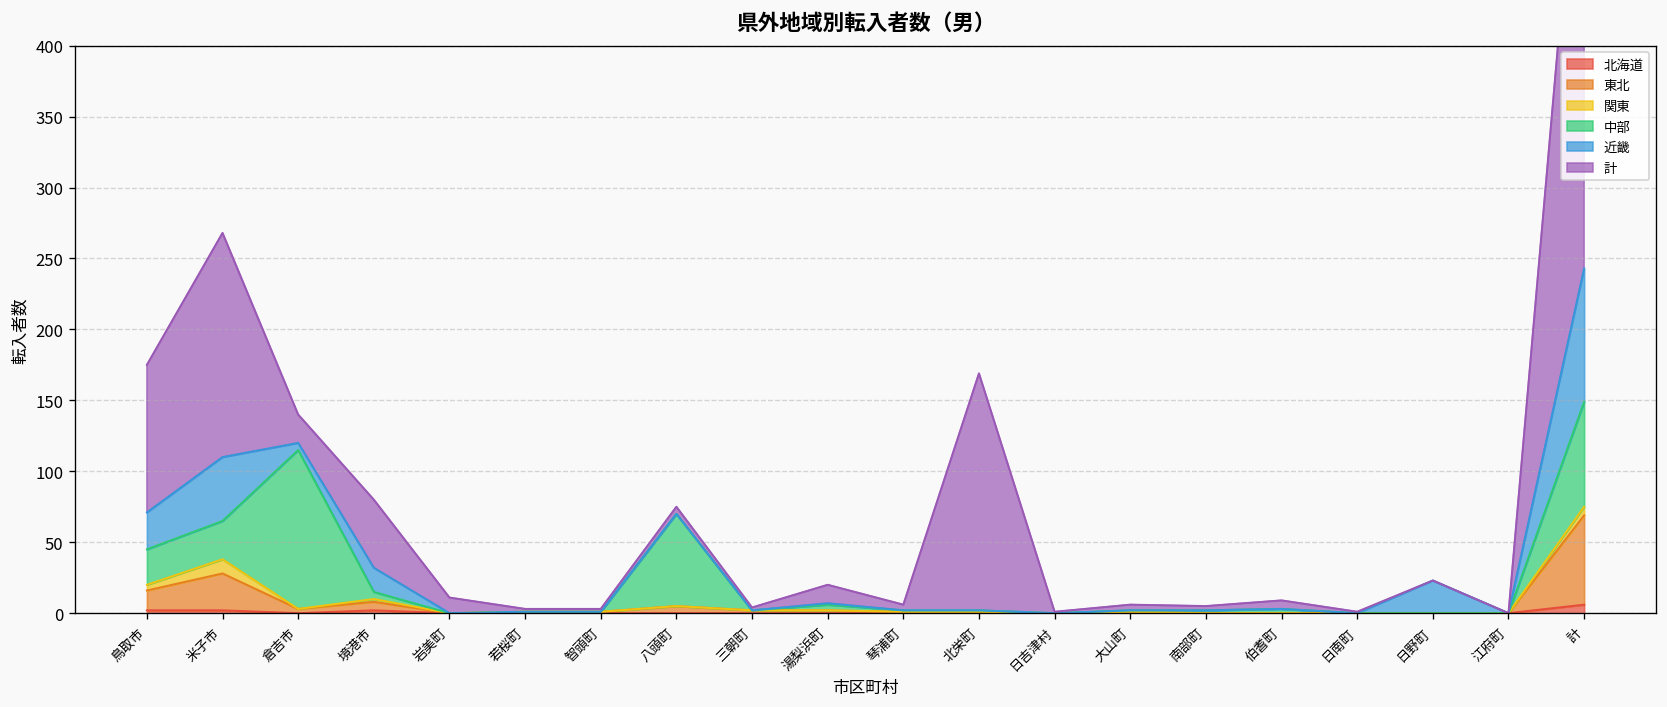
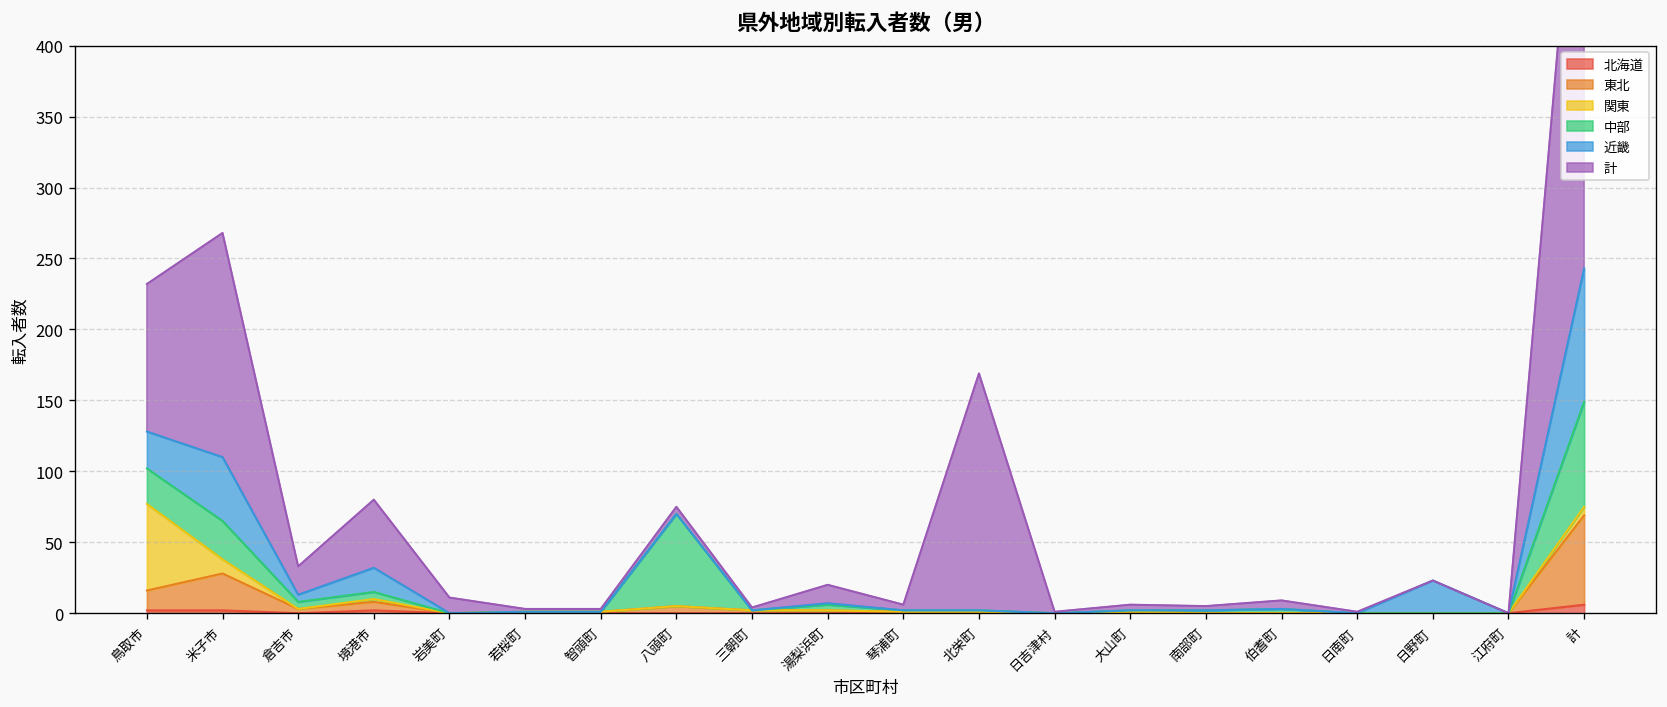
関東, 鳥取市: 4 -> 61
中部, 倉吉市: 112 -> 5
